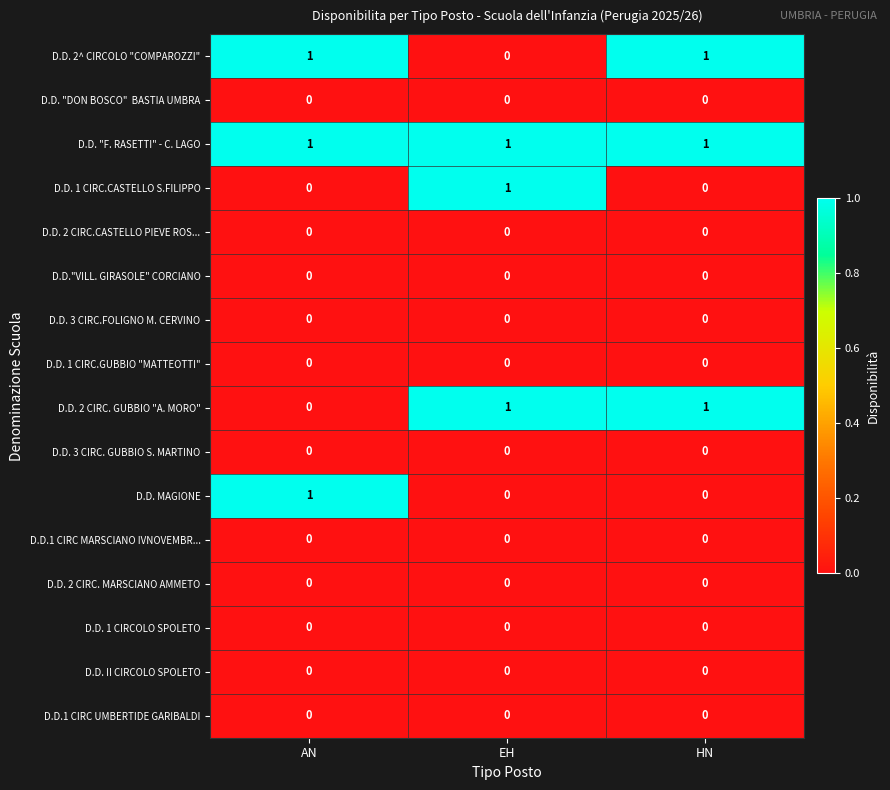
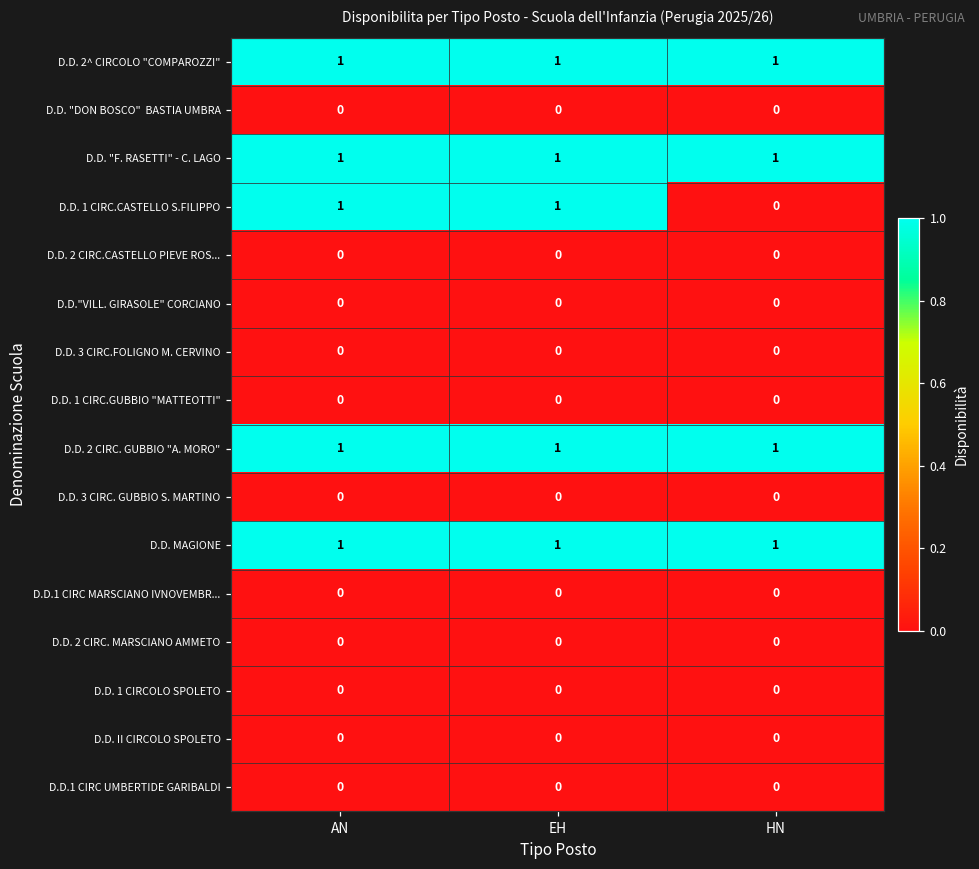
D.D. 2^ CIRCOLO "COMPAROZZI", EH: 0 -> 1
D.D. 1 CIRC.CASTELLO S.FILIPPO, AN: 0 -> 1
D.D. 2 CIRC. GUBBIO "A. MORO", AN: 0 -> 1
D.D. MAGIONE, EH: 0 -> 1
D.D. MAGIONE, HN: 0 -> 1
